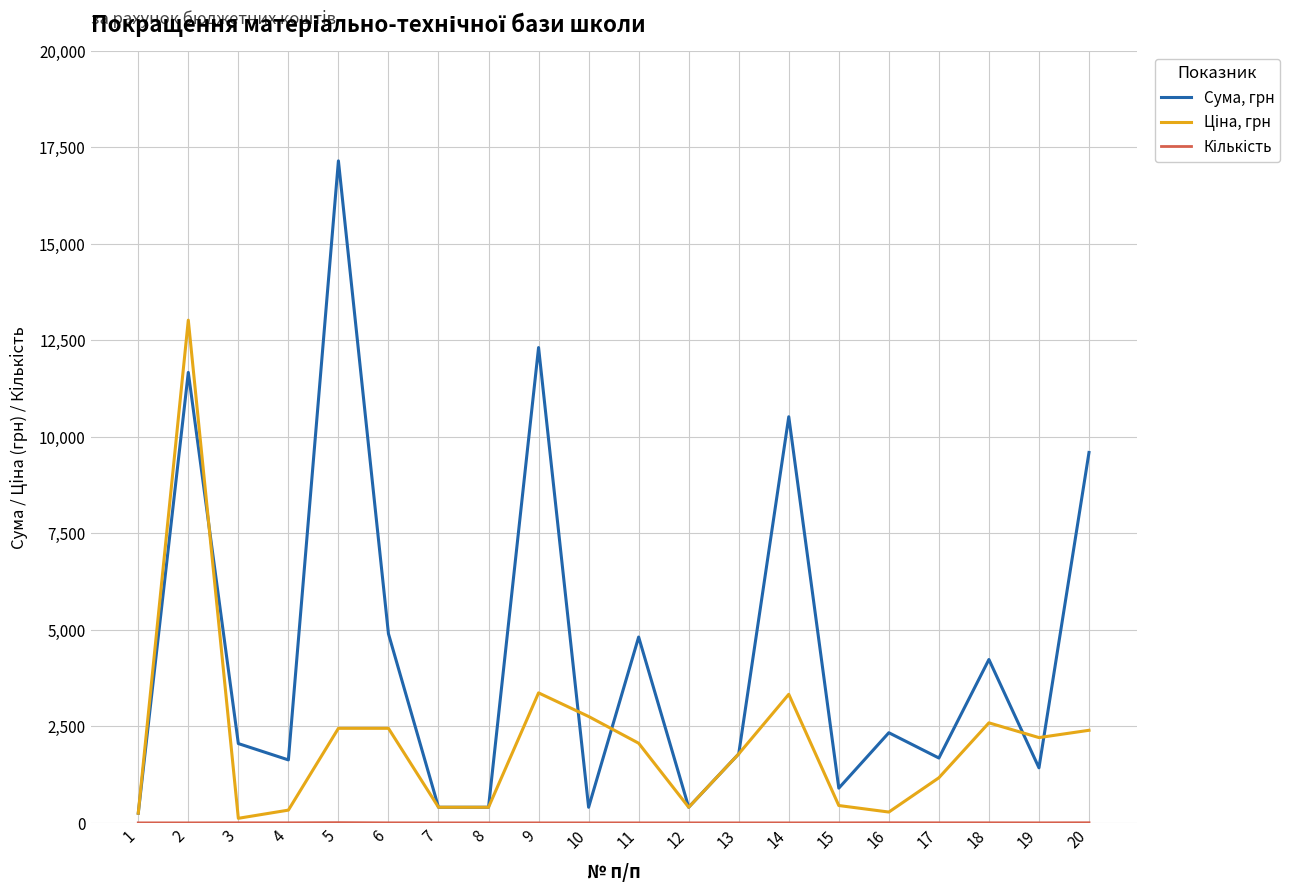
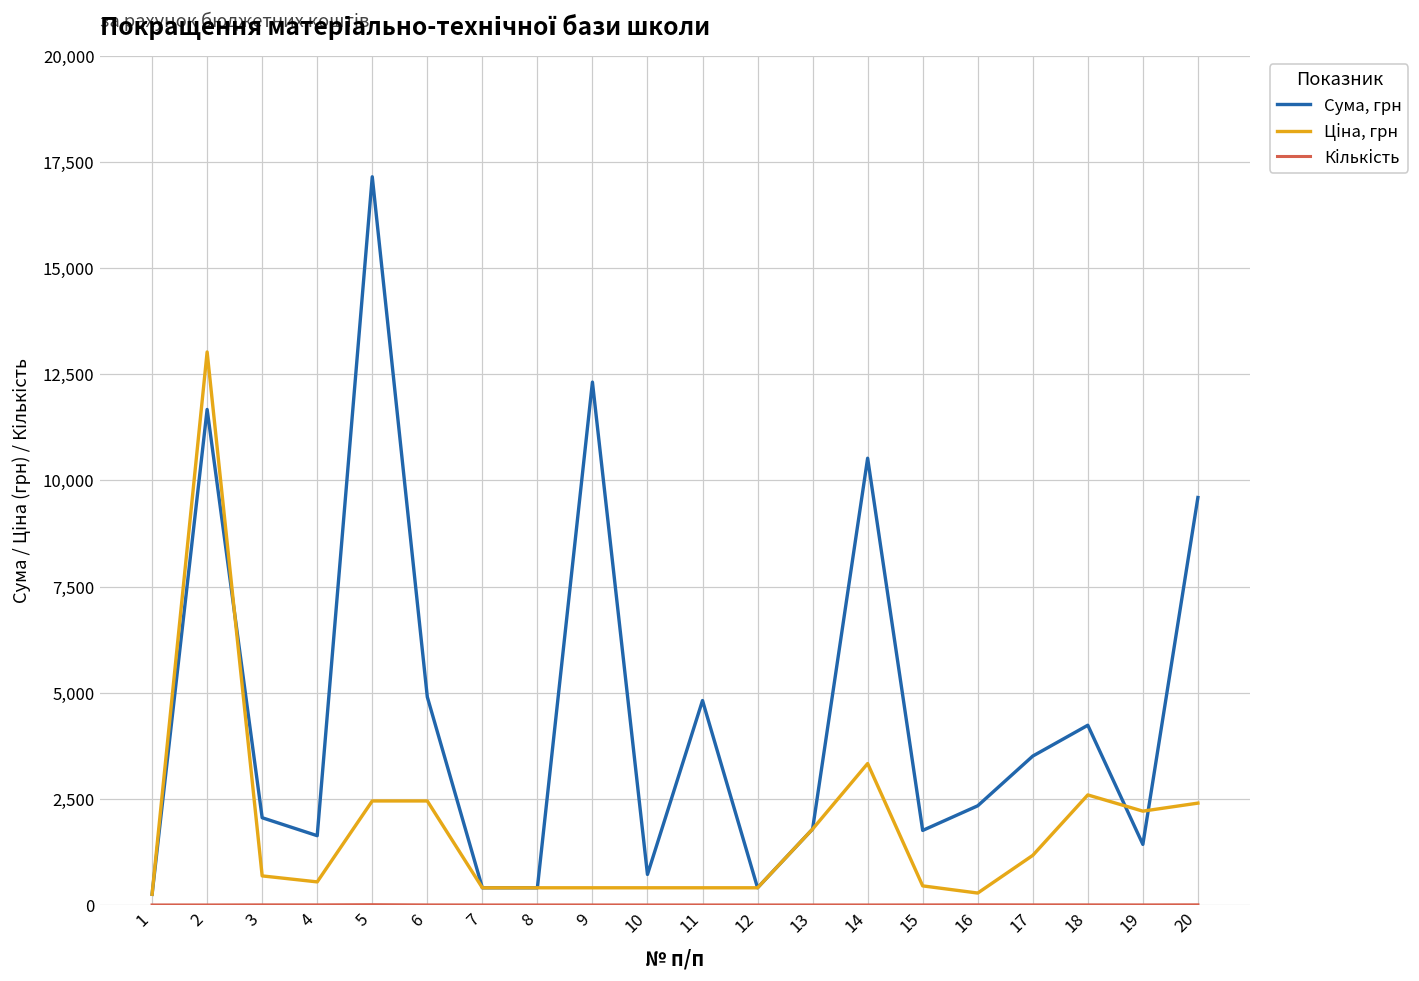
Ціна, грн, 3: 100 -> 700
Ціна, грн, 4: 300 -> 500
Ціна, грн, 9: 3,400 -> 400
Сума, грн, 10: 400 -> 700
Ціна, грн, 10: 2,800 -> 400
Ціна, грн, 11: 2,100 -> 400
Сума, грн, 15: 900 -> 1,800
Сума, грн, 17: 1,700 -> 3,500
